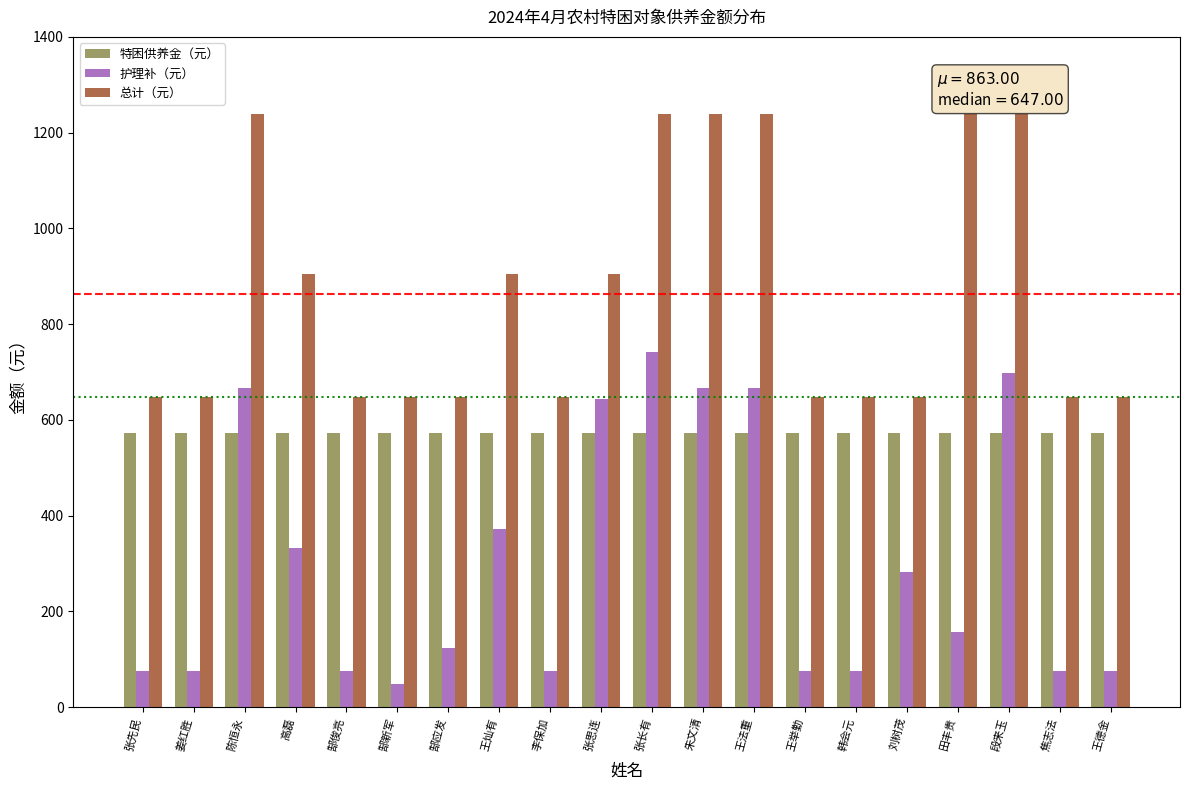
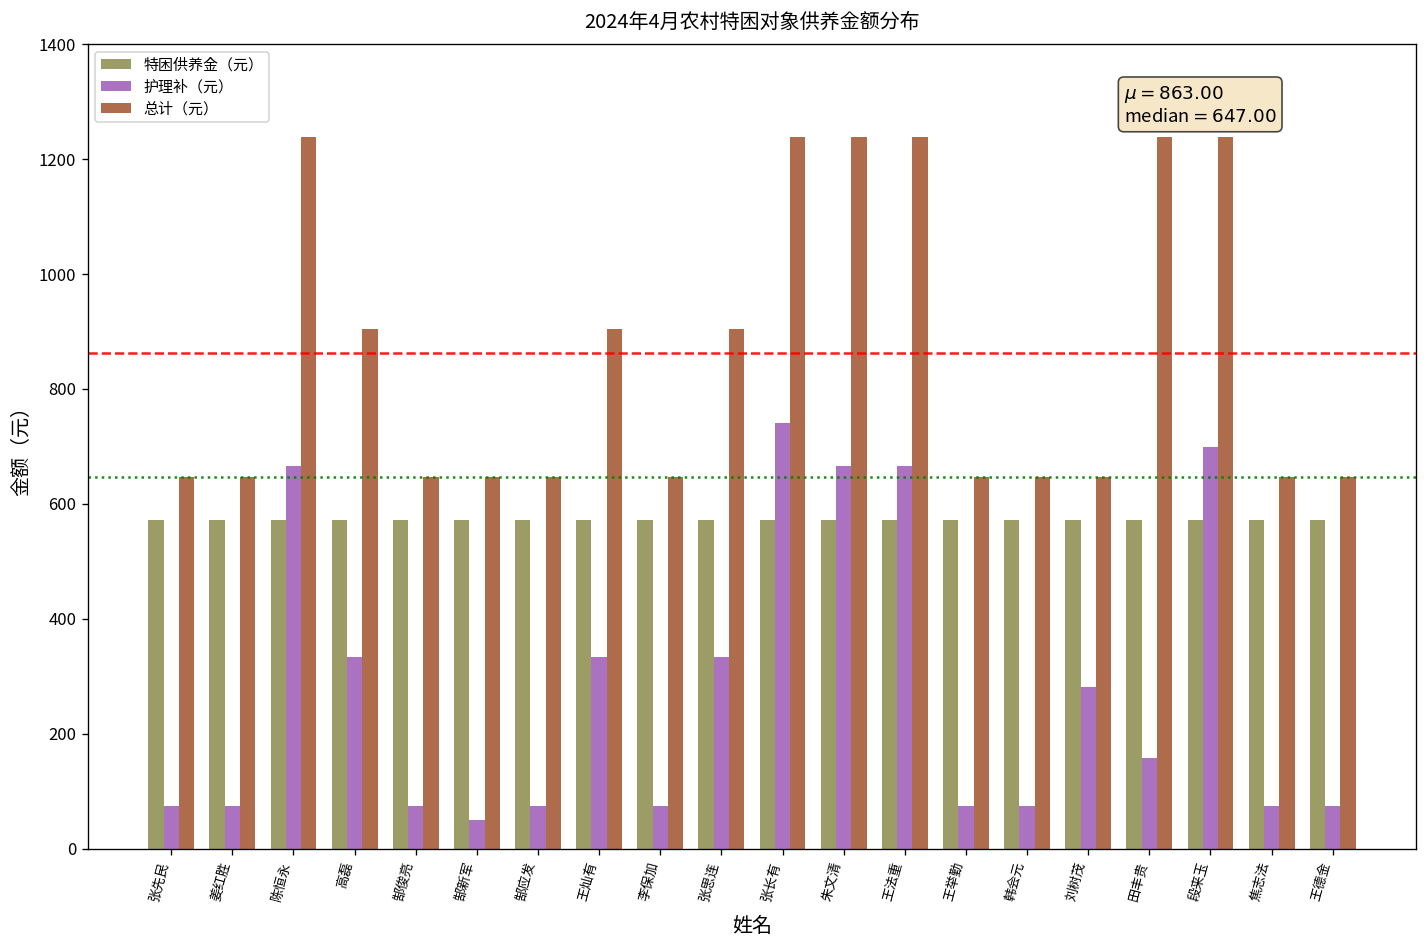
护理补（元）, 郜应发: 120 -> 80
护理补（元）, 王灿有: 370 -> 330
护理补（元）, 张思连: 640 -> 330
